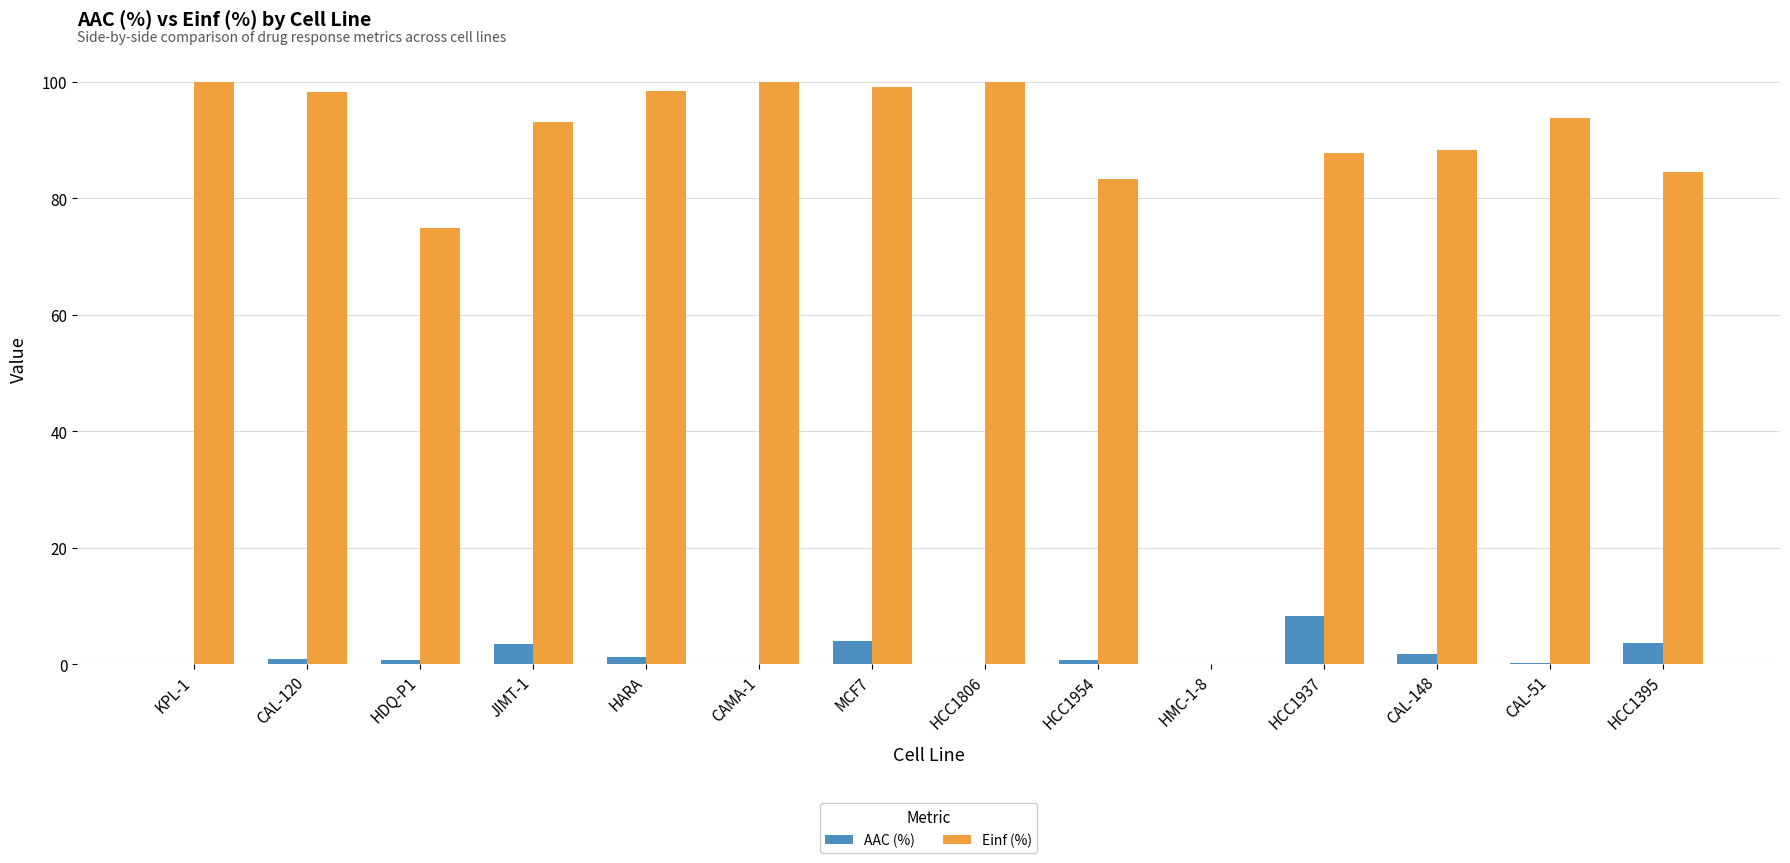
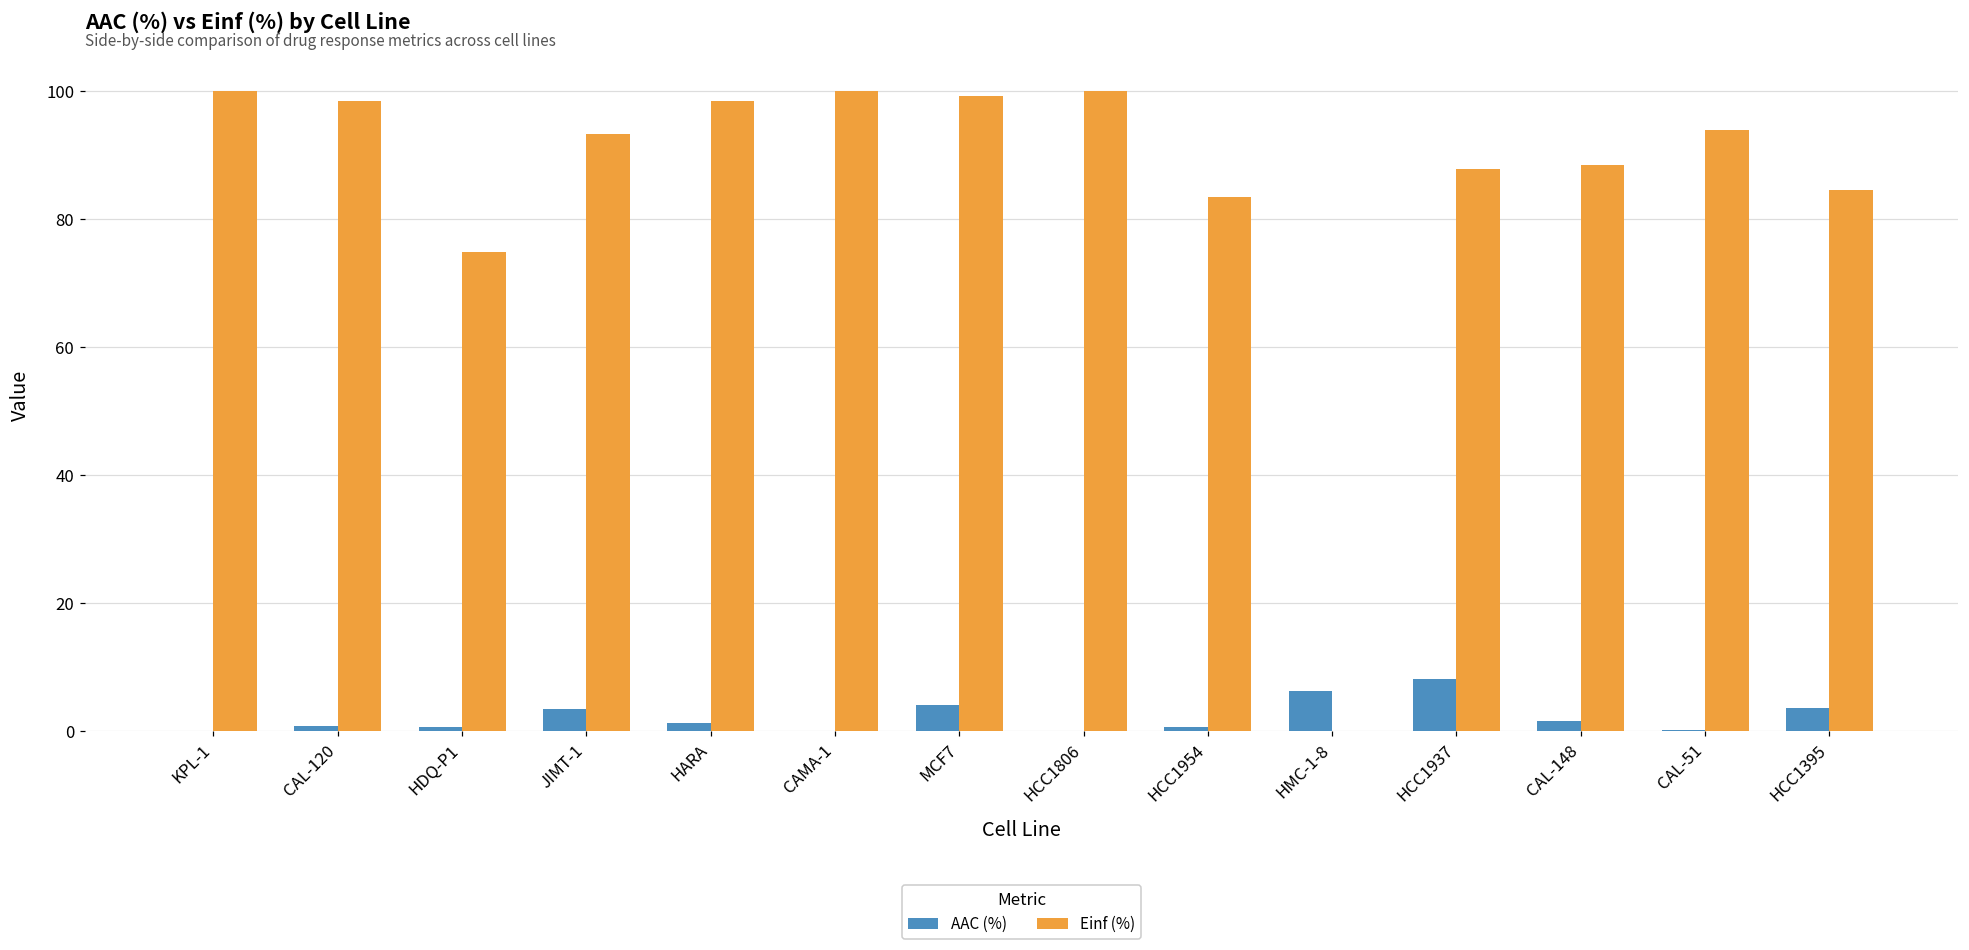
AAC (%), HMC-1-8: 0 -> 6
